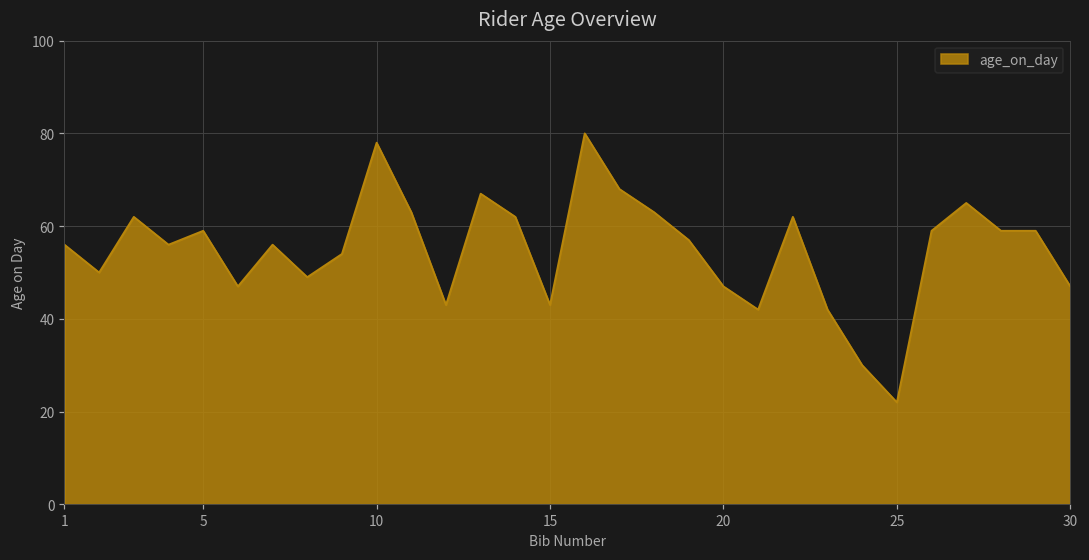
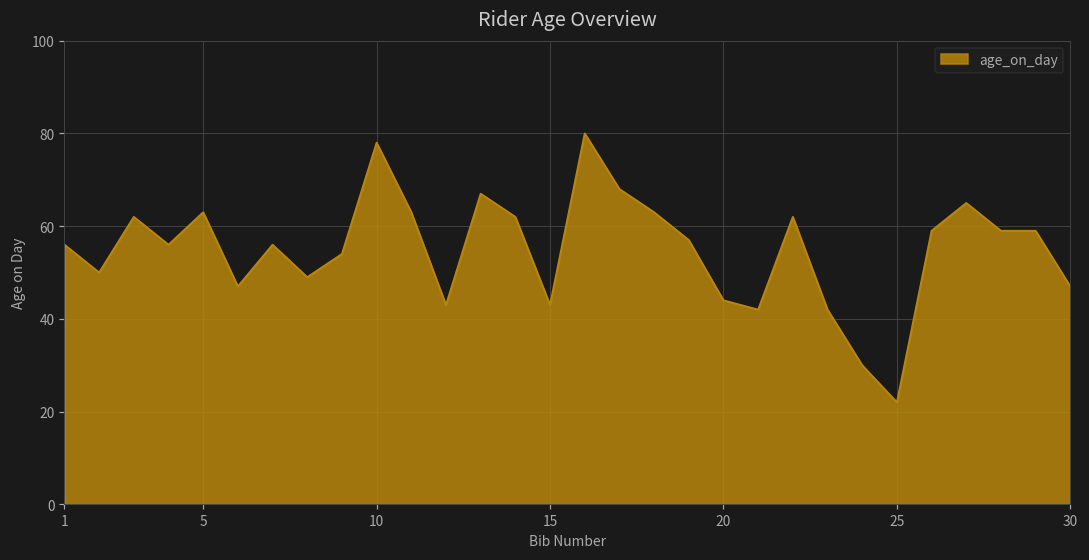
5: 59 -> 63
20: 47 -> 44
